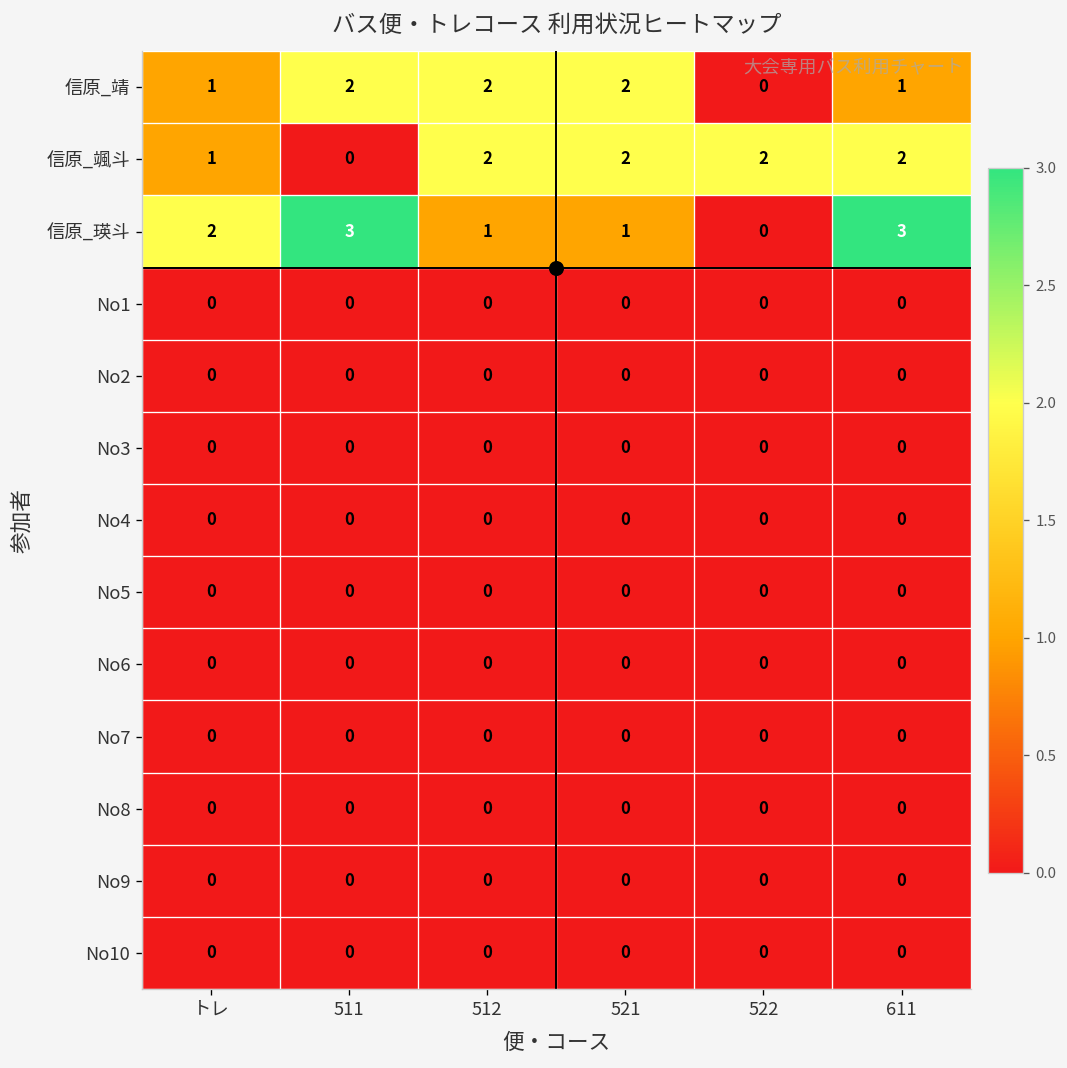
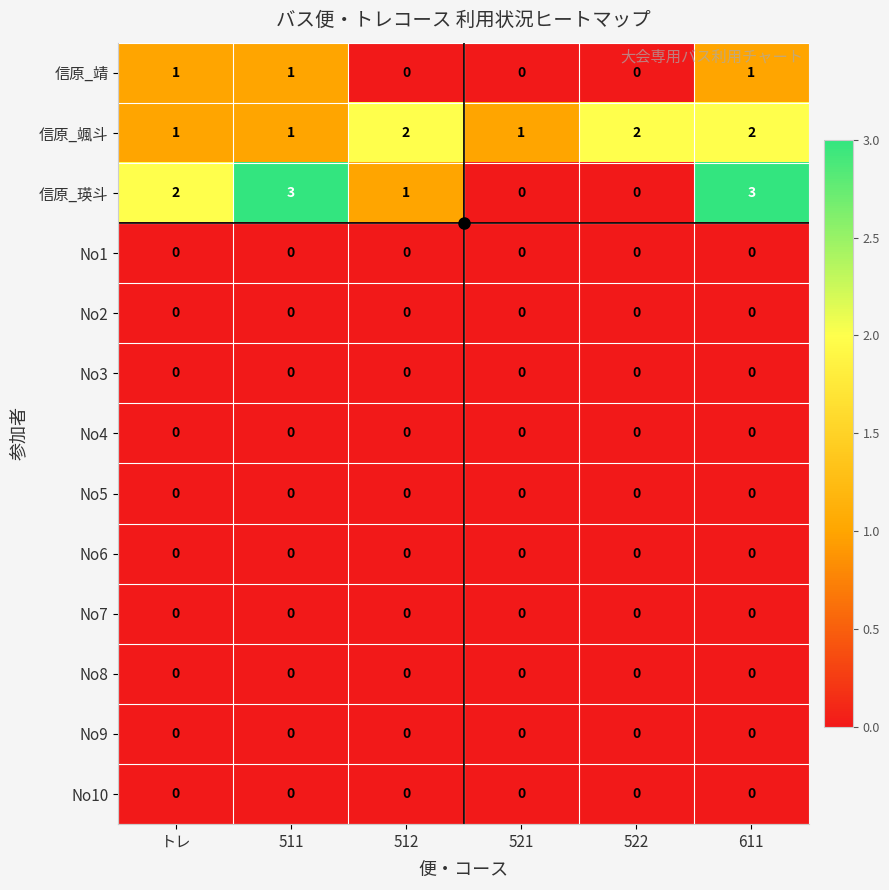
信原_靖, 511: 2 -> 1
信原_靖, 512: 2 -> 0
信原_靖, 521: 2 -> 0
信原_颯斗, 511: 0 -> 1
信原_颯斗, 521: 2 -> 1
信原_瑛斗, 521: 1 -> 0
